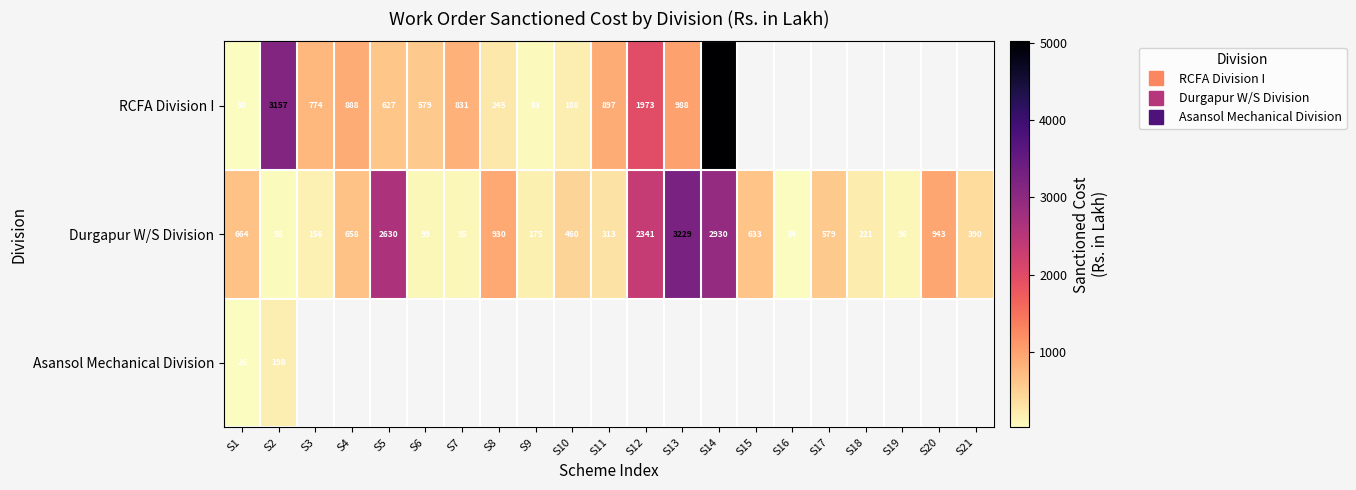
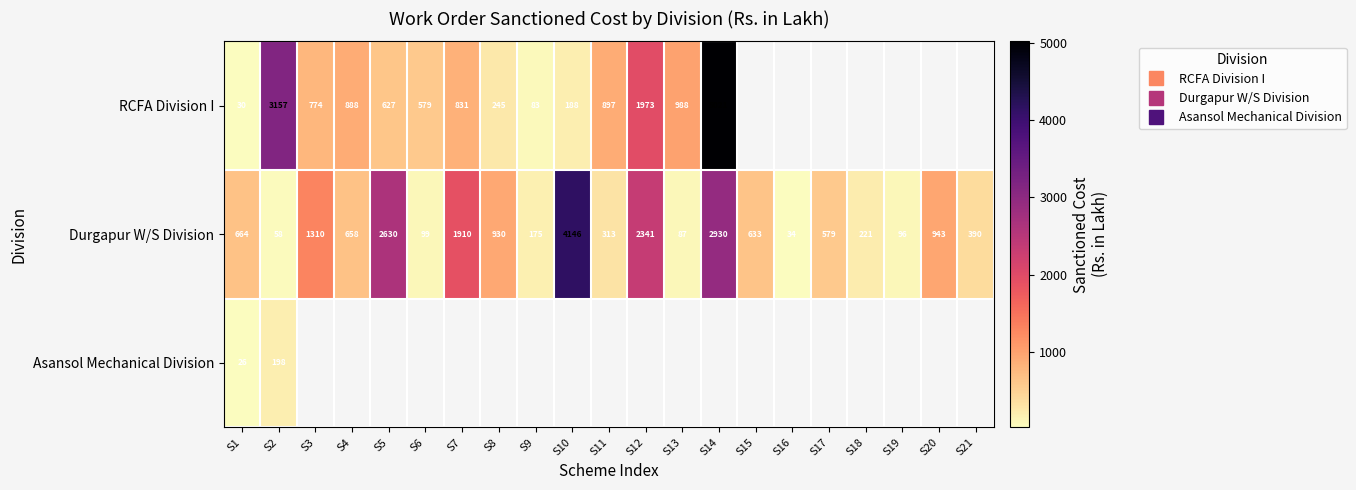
Durgapur W/S Division, S3: 156 -> 1310
Durgapur W/S Division, S7: 95 -> 1910
Durgapur W/S Division, S10: 460 -> 4146
Durgapur W/S Division, S13: 3229 -> 87
